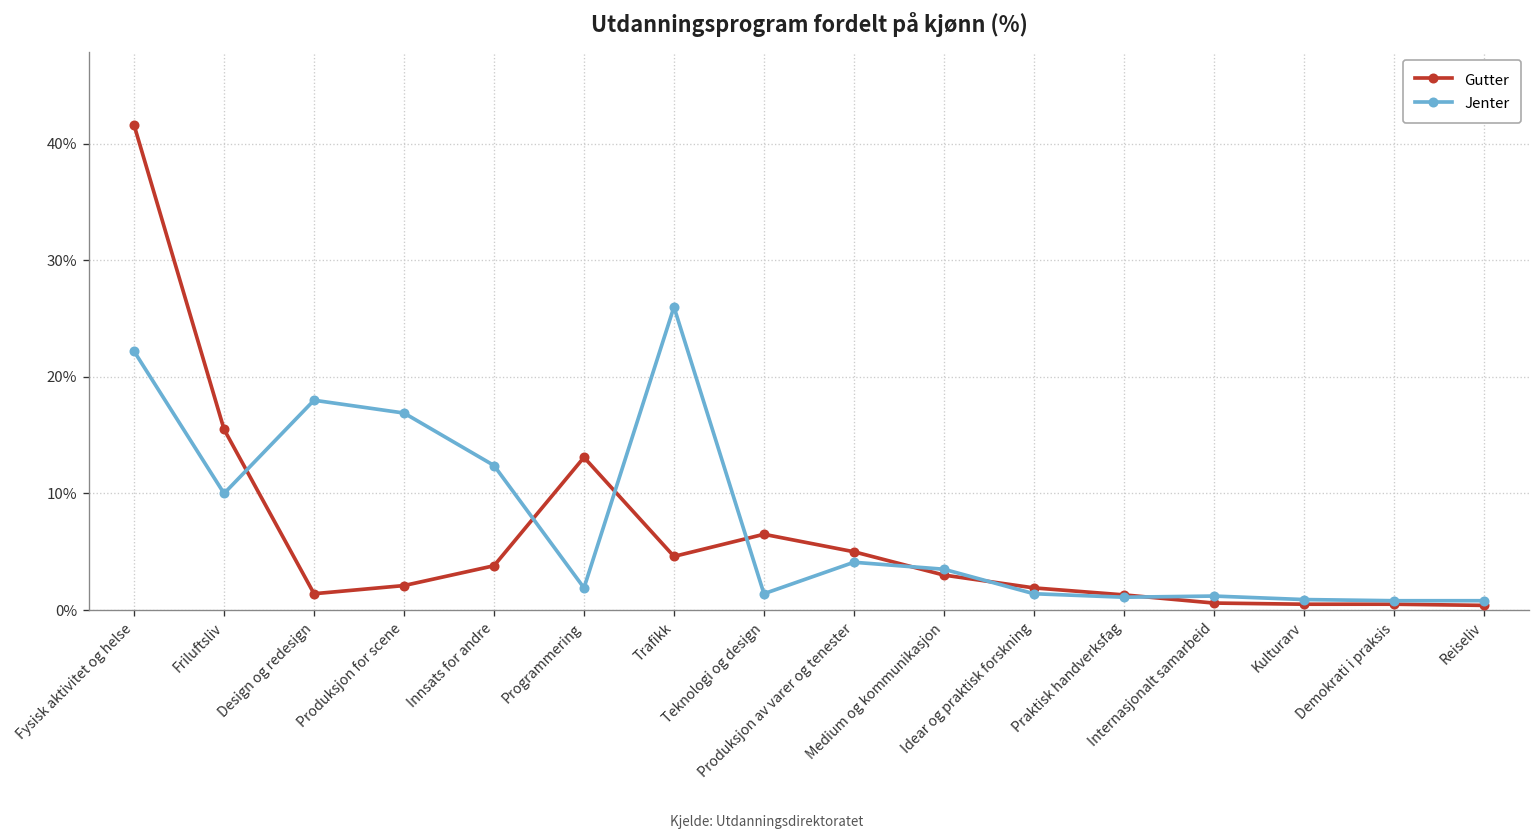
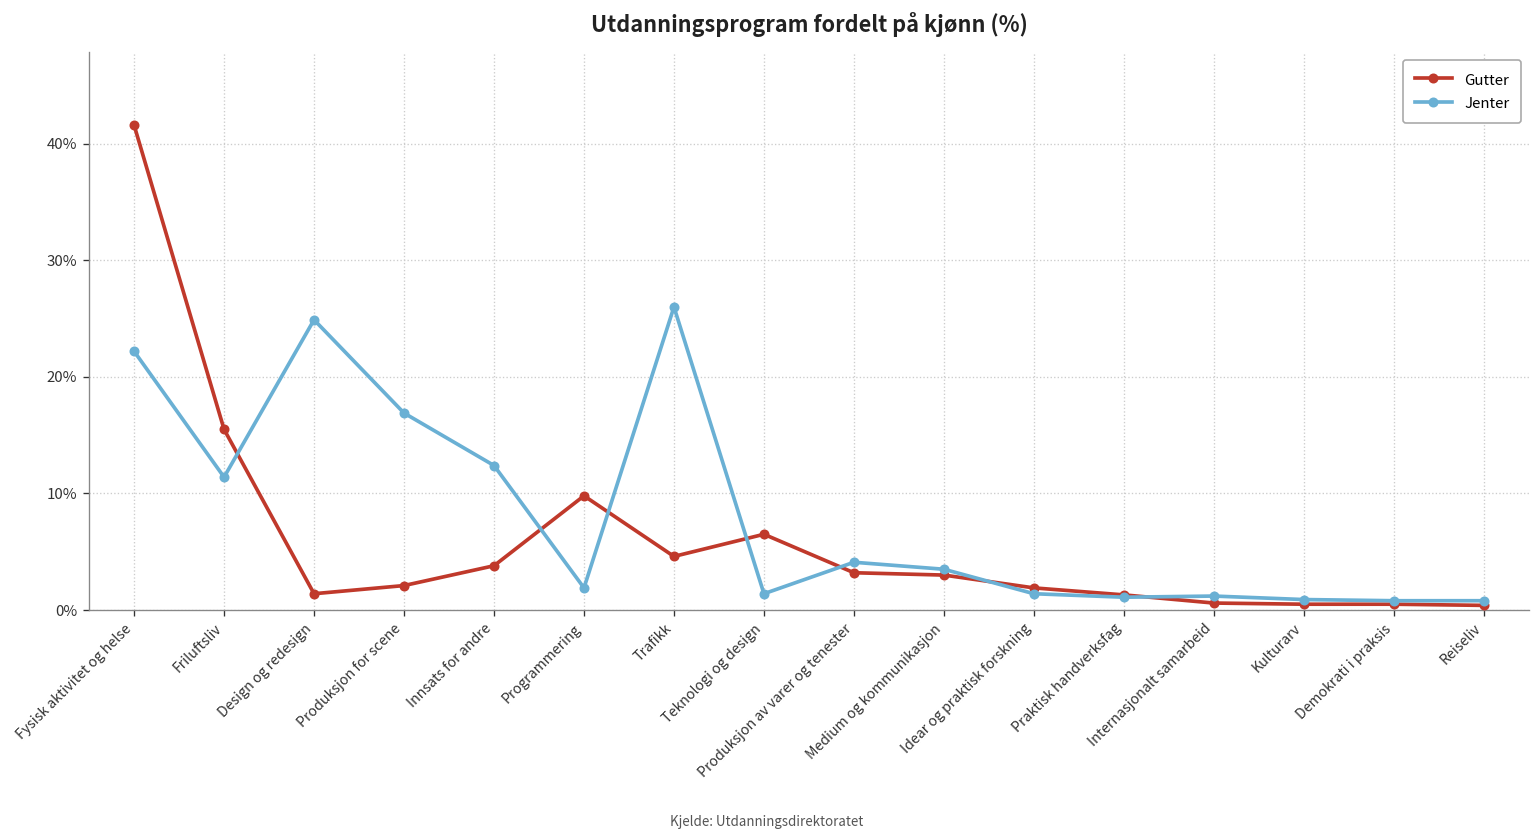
Jenter, Friluftsliv: 10% -> 11%
Jenter, Design og redesign: 18% -> 25%
Gutter, Programmering: 13% -> 10%
Gutter, Produksjon av varer og tenester: 5% -> 3%
